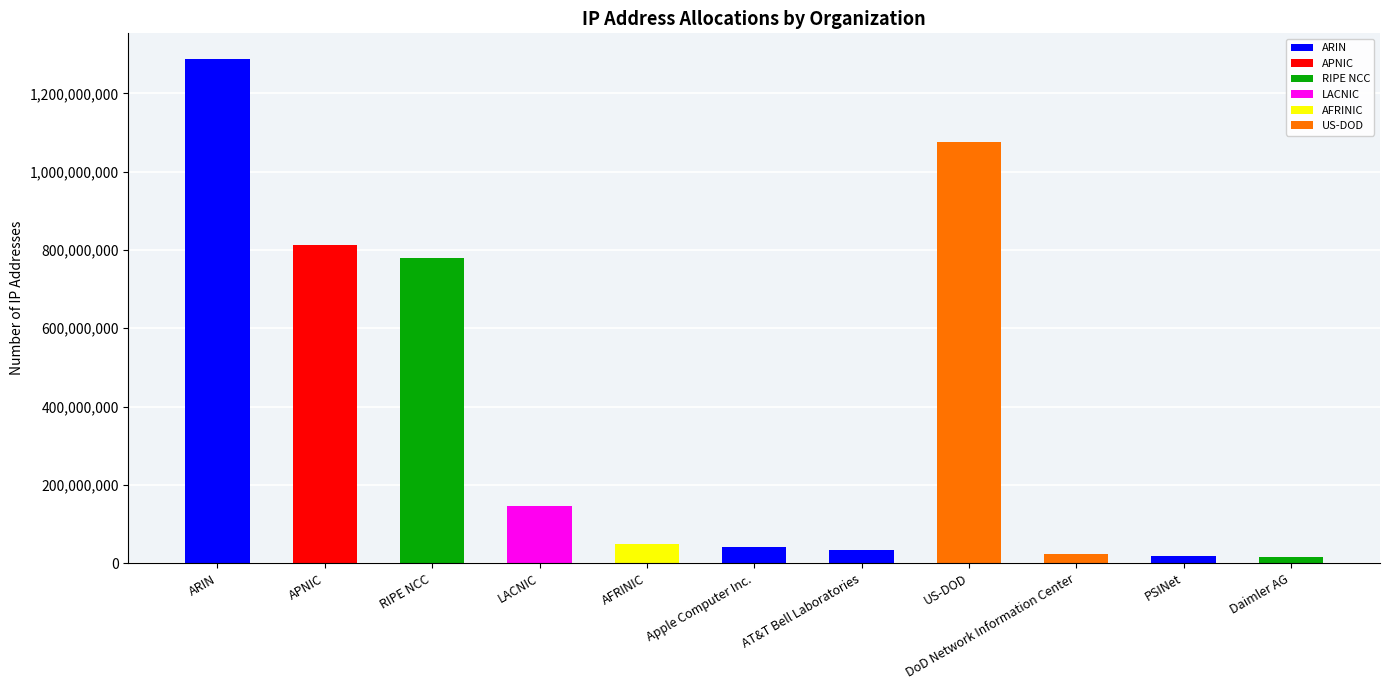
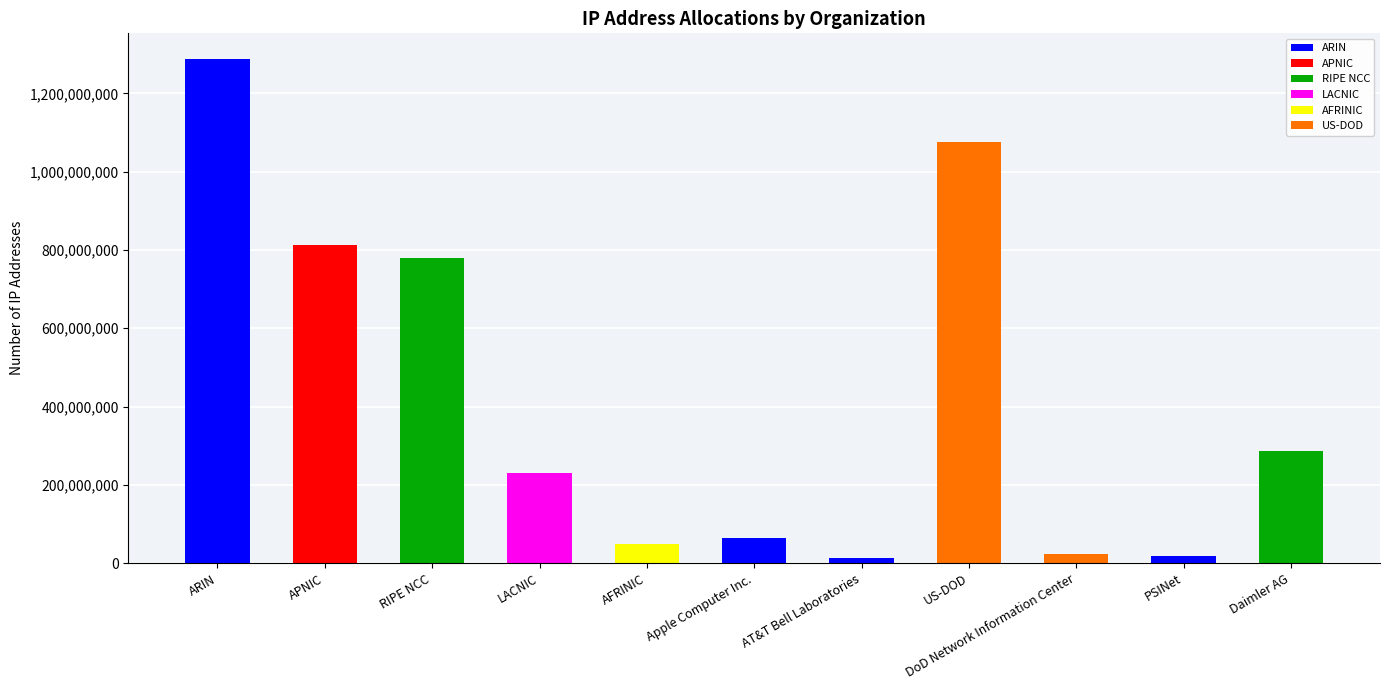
LACNIC: 150,000,000 -> 230,000,000
Apple Computer Inc.: 40,000,000 -> 70,000,000
AT&T Bell Laboratories: 30,000,000 -> 10,000,000
Daimler AG: 20,000,000 -> 290,000,000
